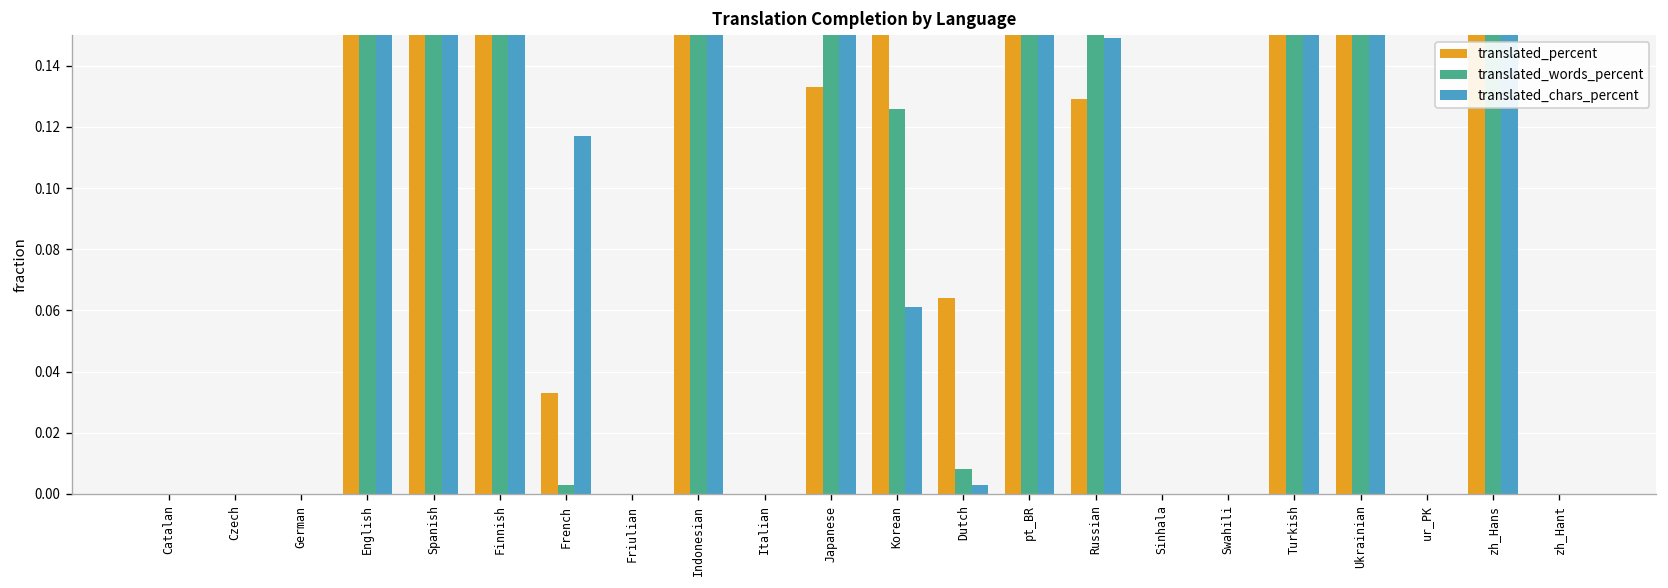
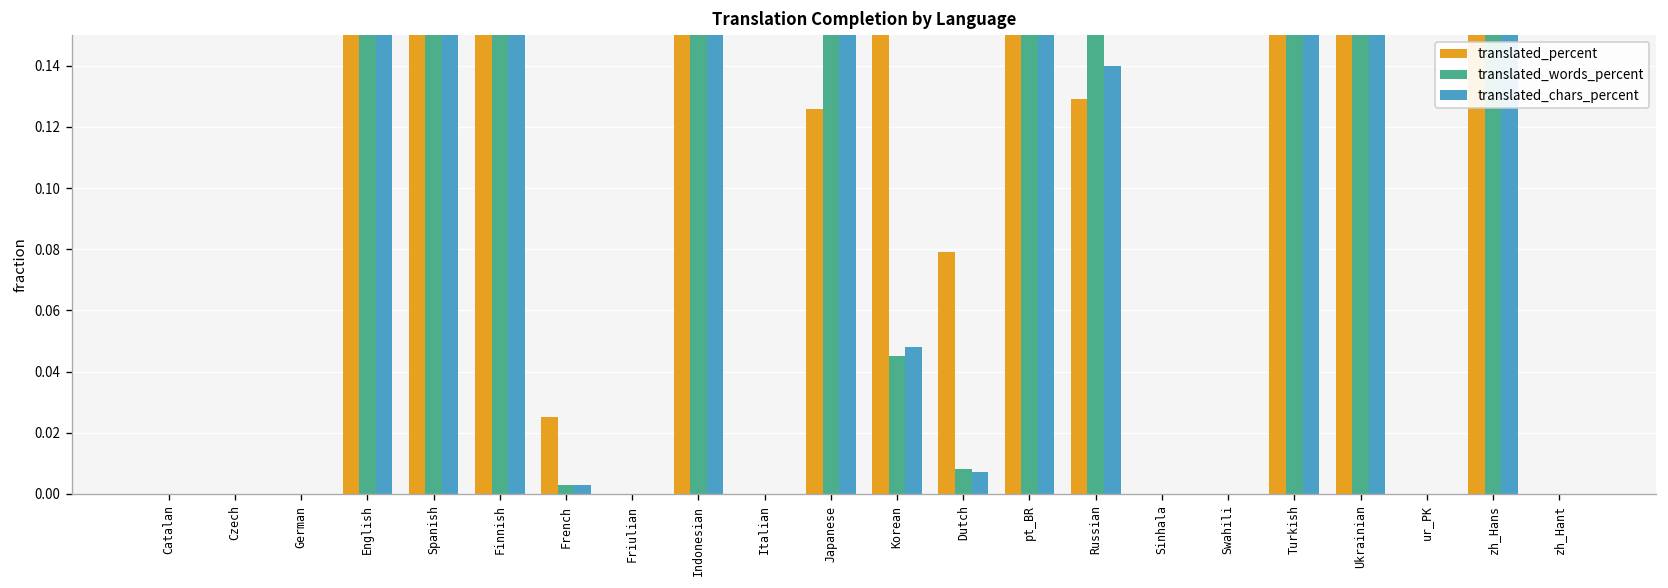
translated_percent, French: 0.033 -> 0.025
translated_chars_percent, French: 0.117 -> 0.003
translated_percent, Japanese: 0.133 -> 0.126
translated_words_percent, Korean: 0.126 -> 0.045
translated_chars_percent, Korean: 0.061 -> 0.048
translated_percent, Dutch: 0.064 -> 0.079
translated_chars_percent, Dutch: 0.003 -> 0.007
translated_chars_percent, Russian: 0.149 -> 0.140
